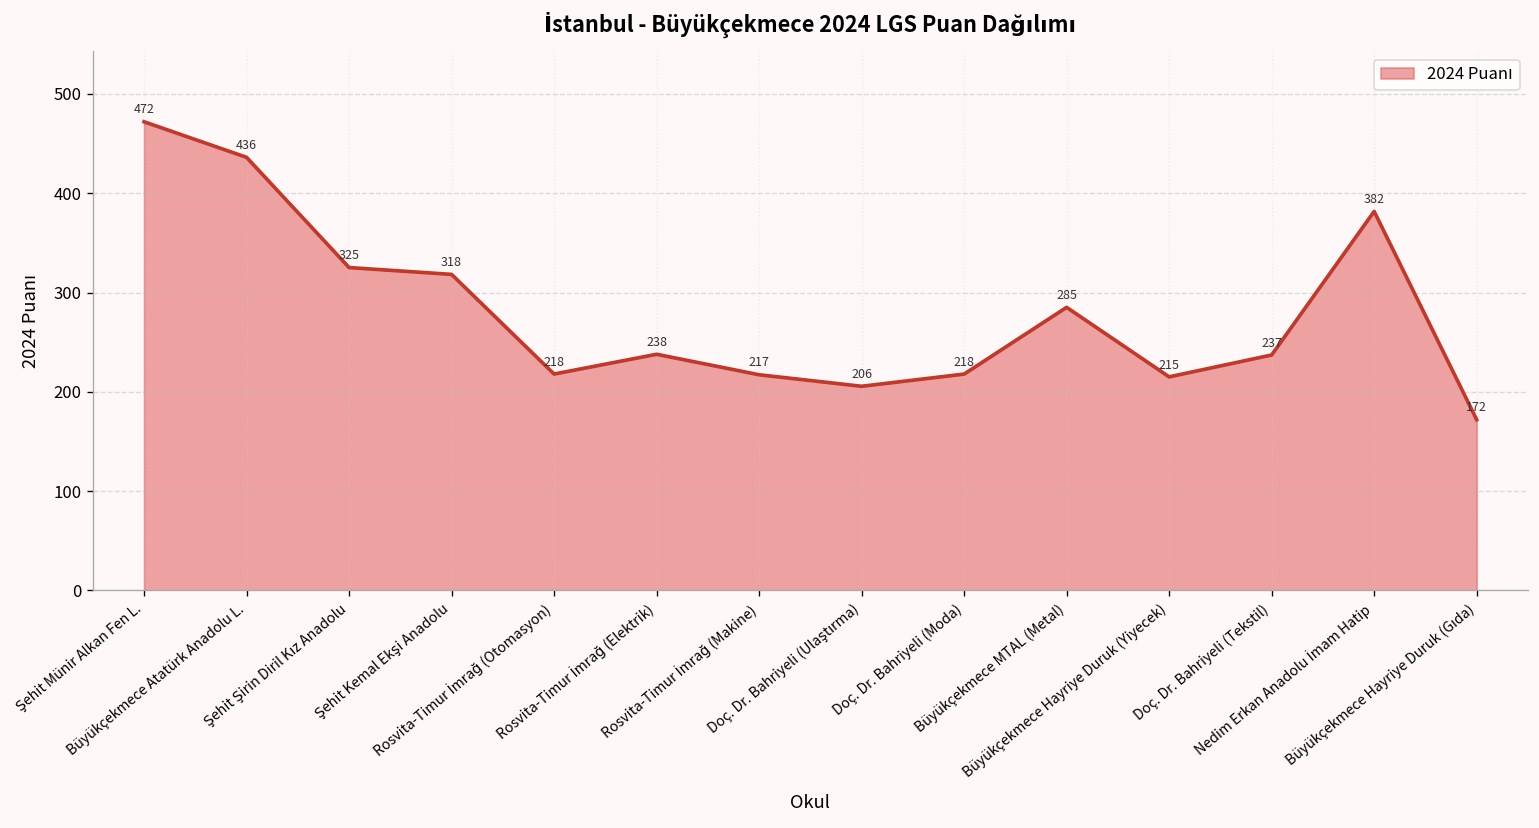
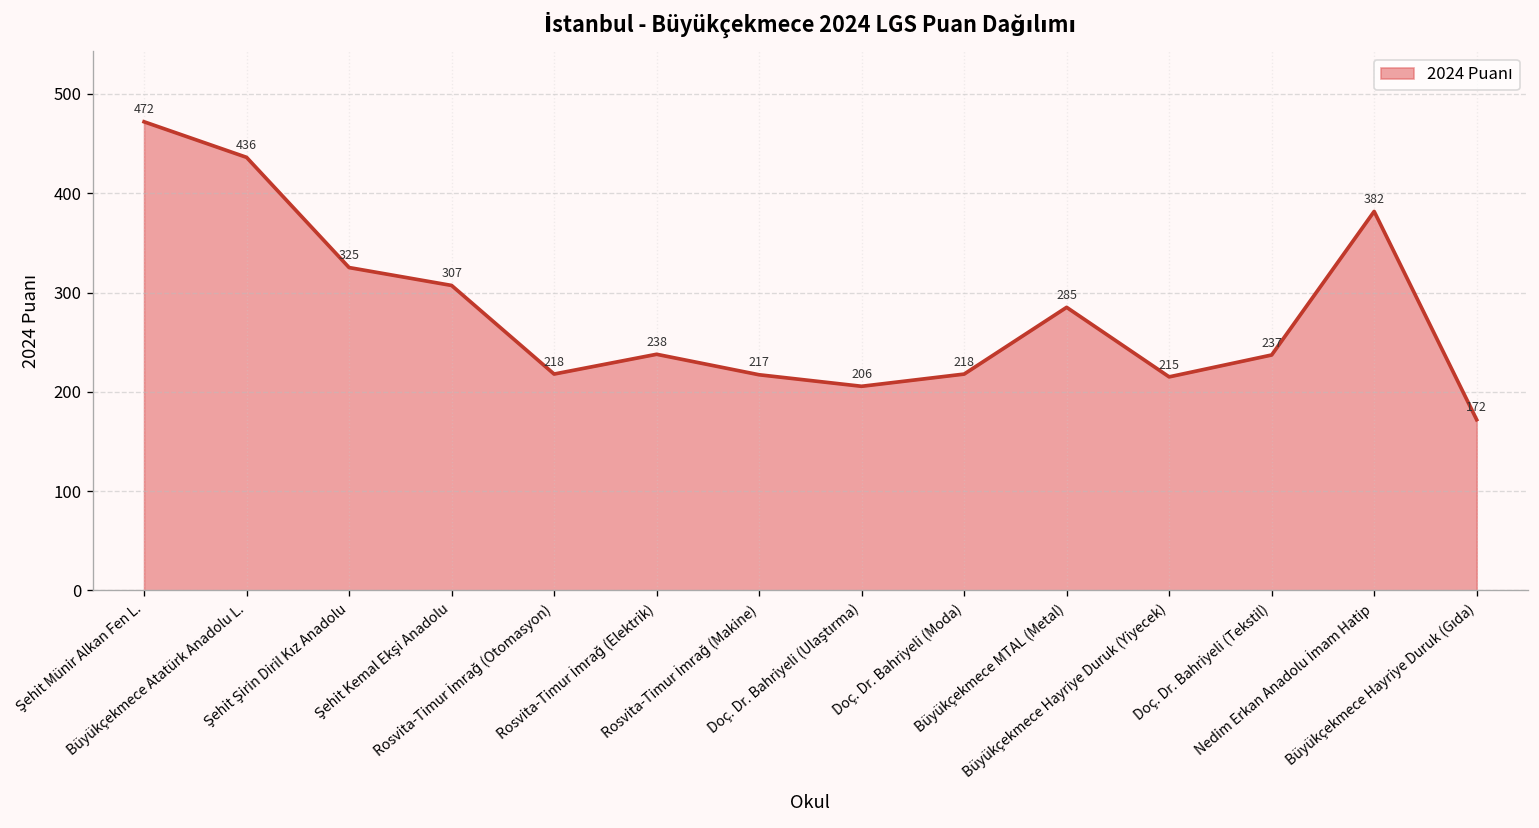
Şehit Kemal Ekşi Anadolu: 318 -> 307
